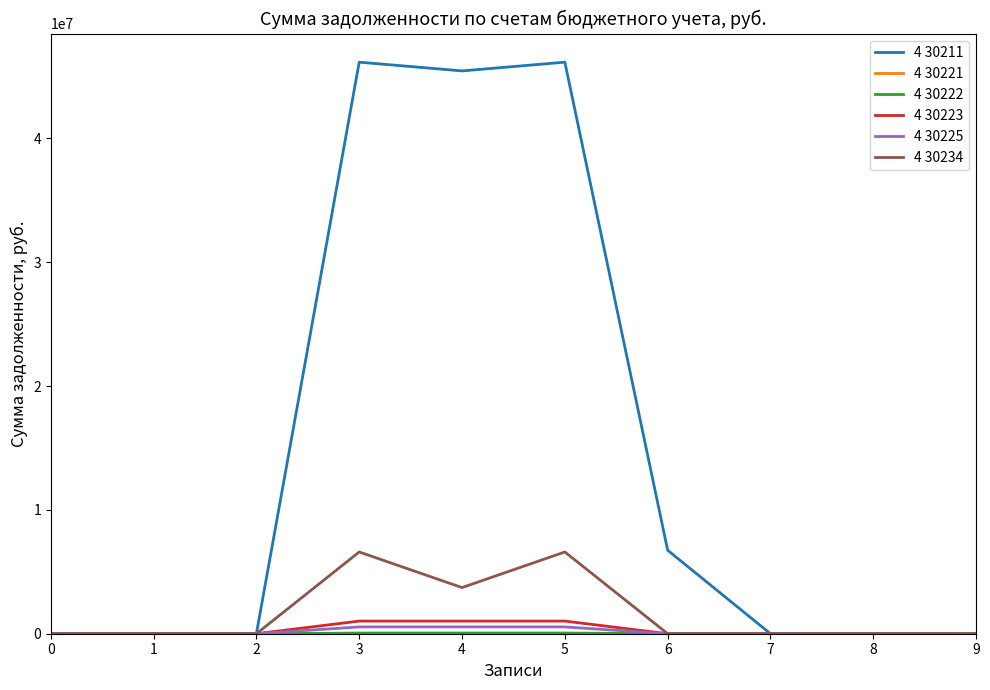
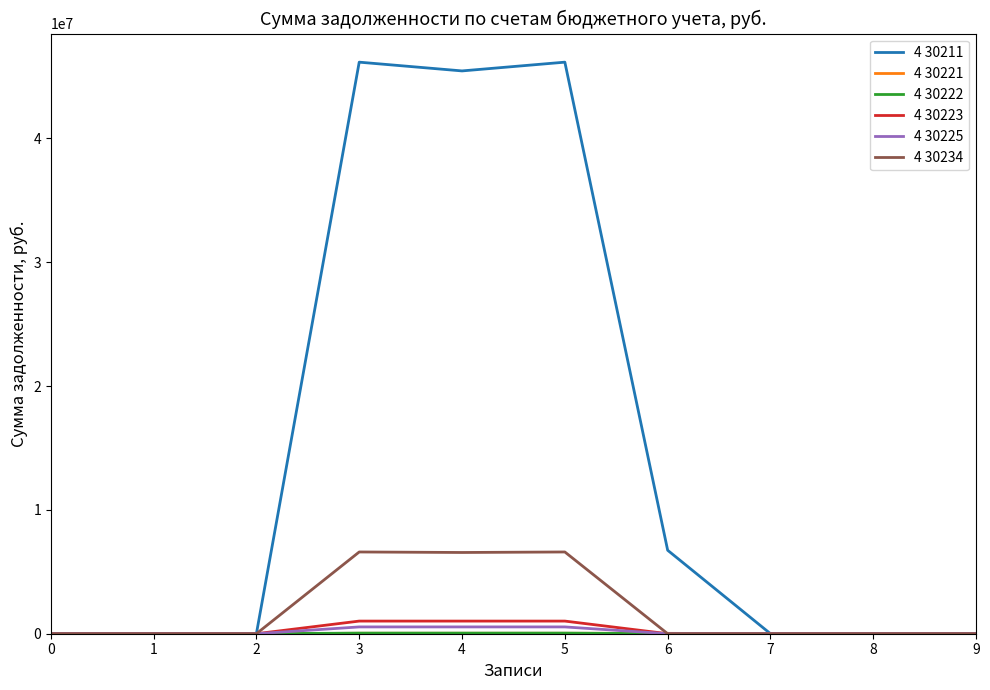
4 30234, 4: 3700000 -> 6600000
